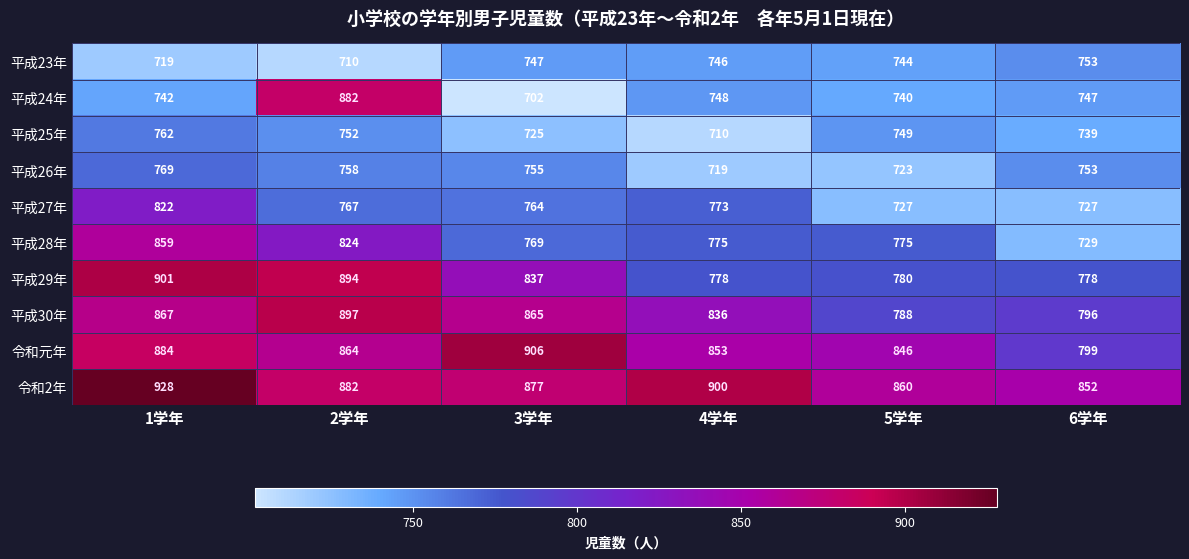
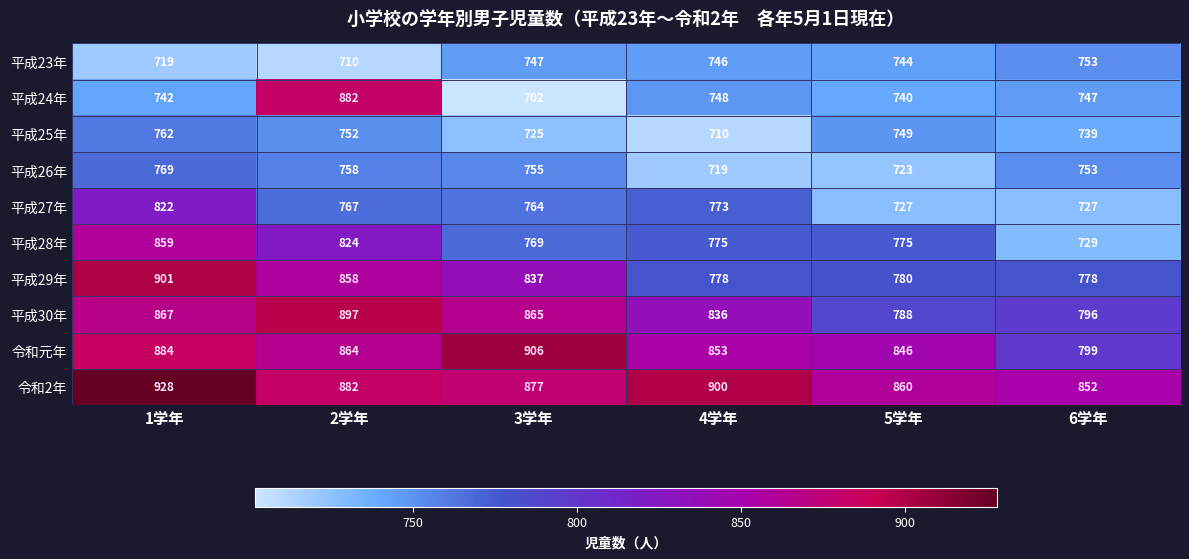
平成29年, 2学年: 894 -> 858
